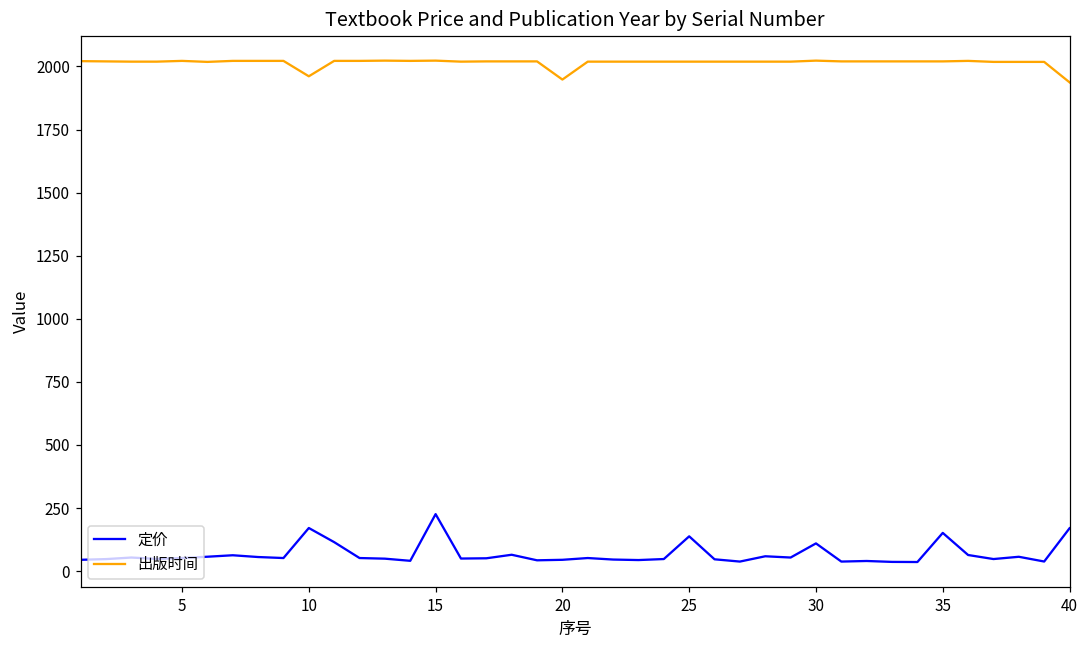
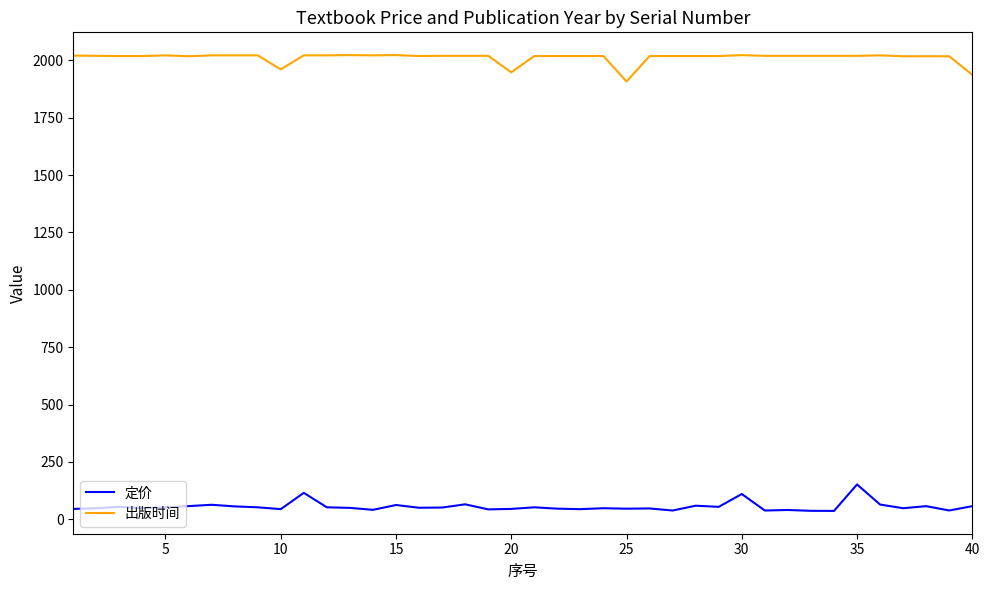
定价, 10: 170 -> 40
定价, 15: 230 -> 60
定价, 25: 140 -> 50
出版时间, 25: 2020 -> 1910
定价, 40: 170 -> 60
